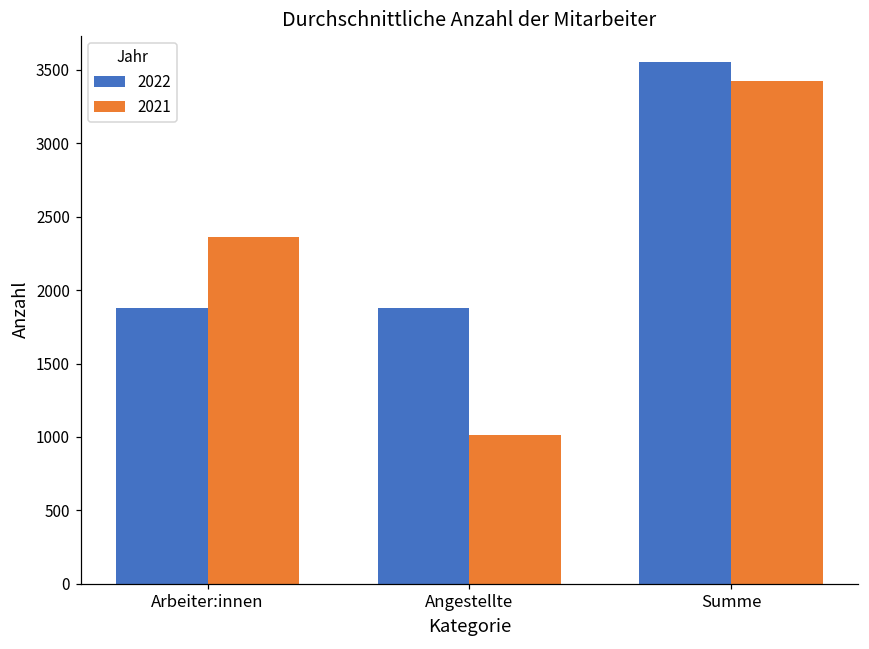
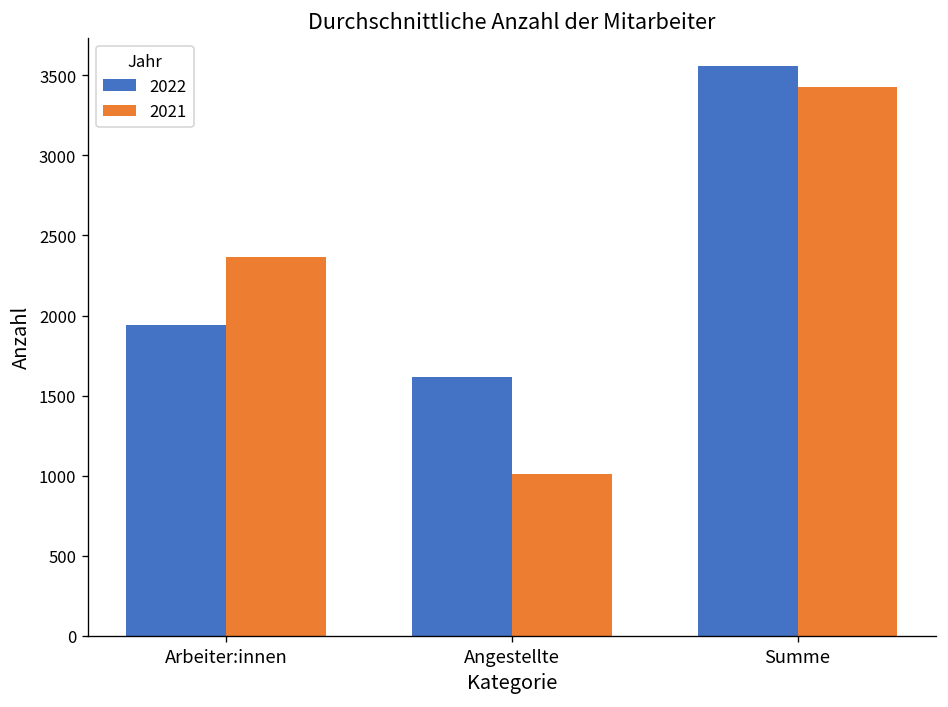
2022, Arbeiter:innen: 1880 -> 1940
2022, Angestellte: 1880 -> 1620
